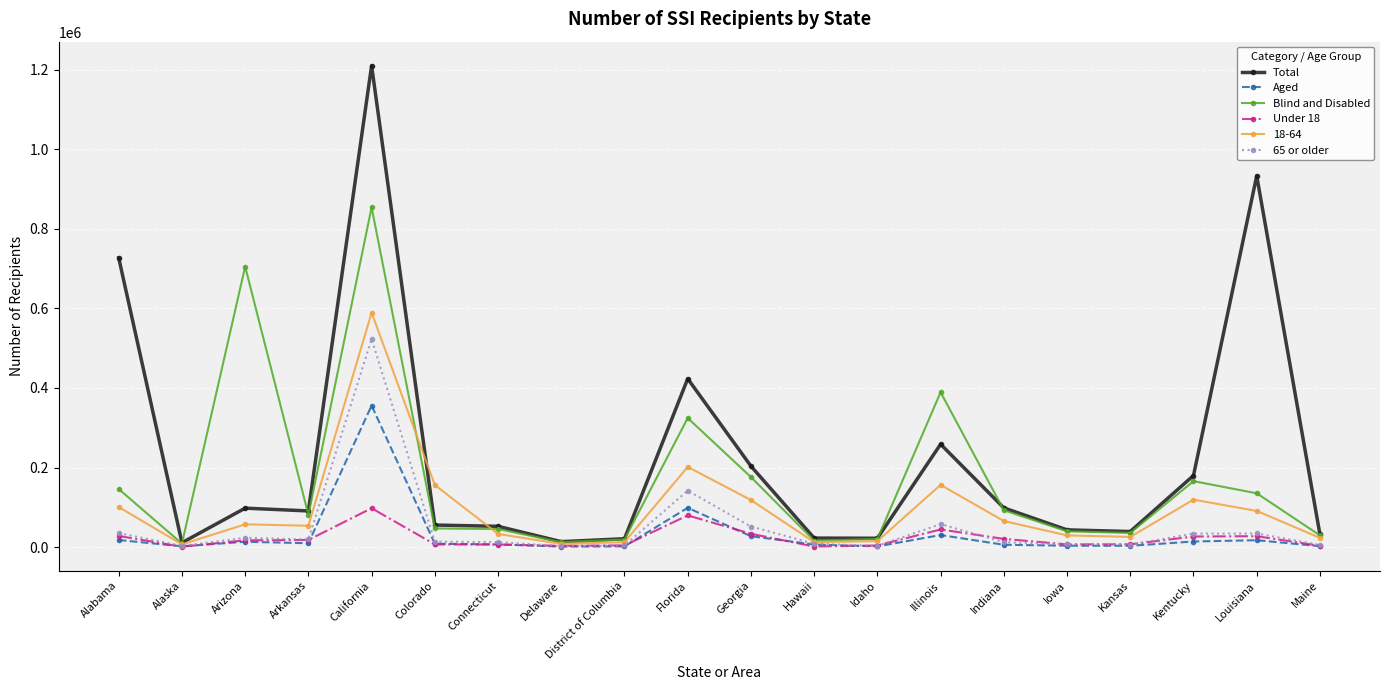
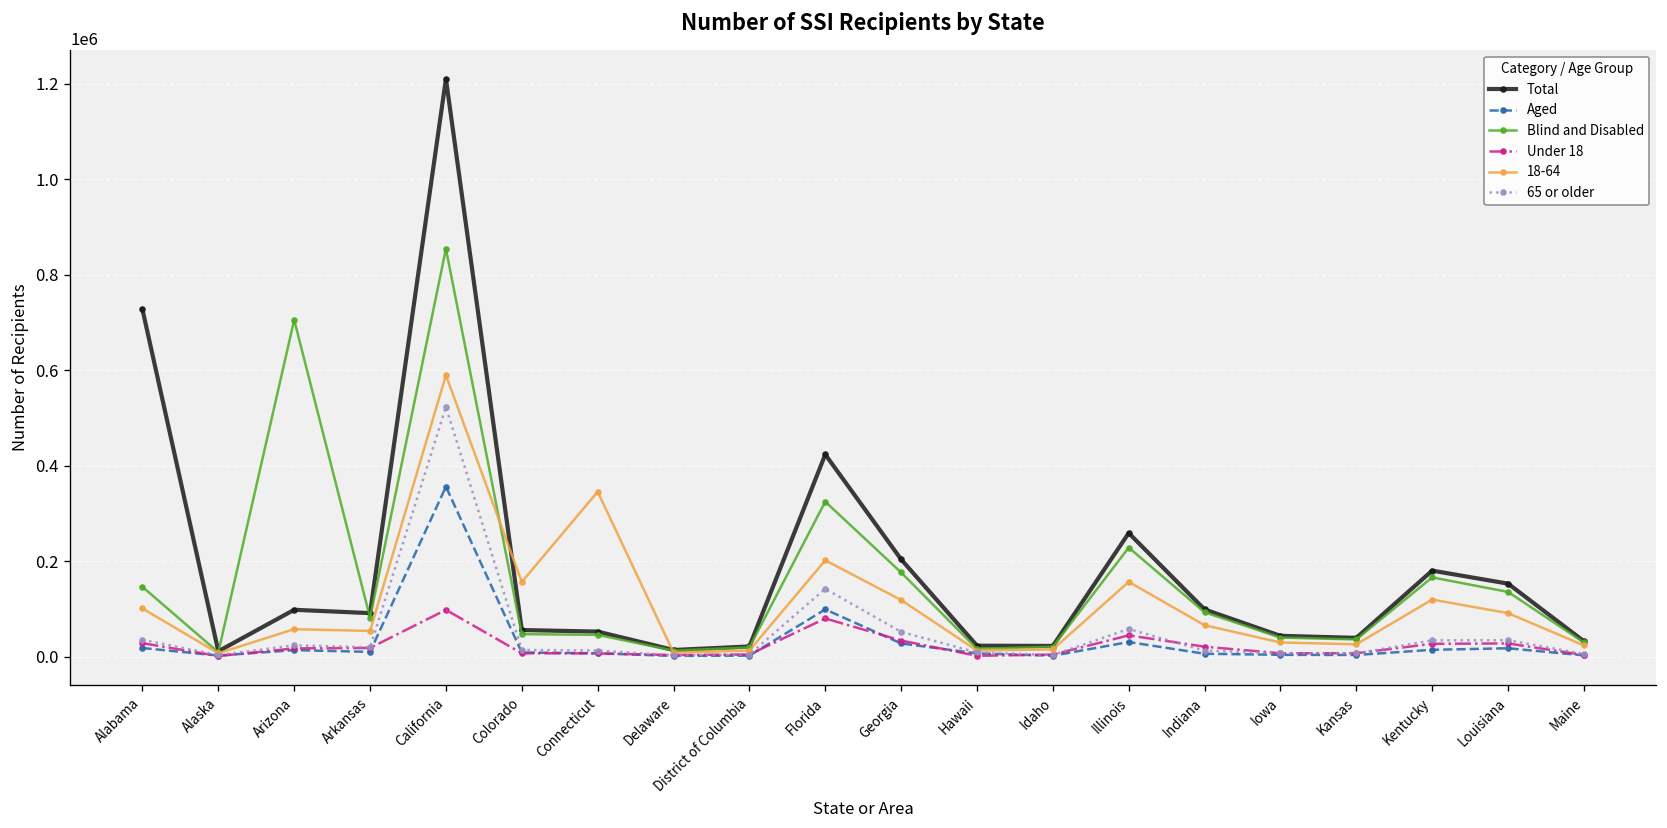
18-64, Connecticut: 30000 -> 350000
Blind and Disabled, Illinois: 390000 -> 230000
Total, Louisiana: 930000 -> 150000
